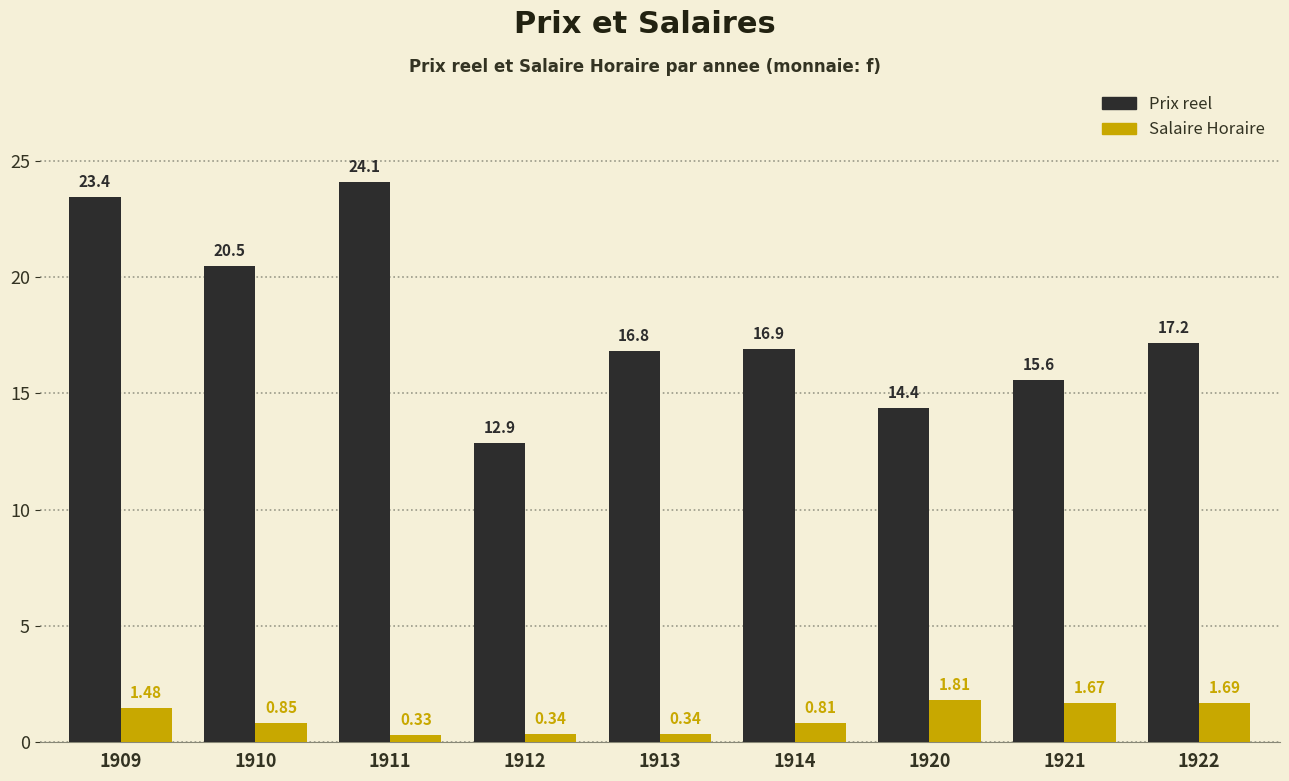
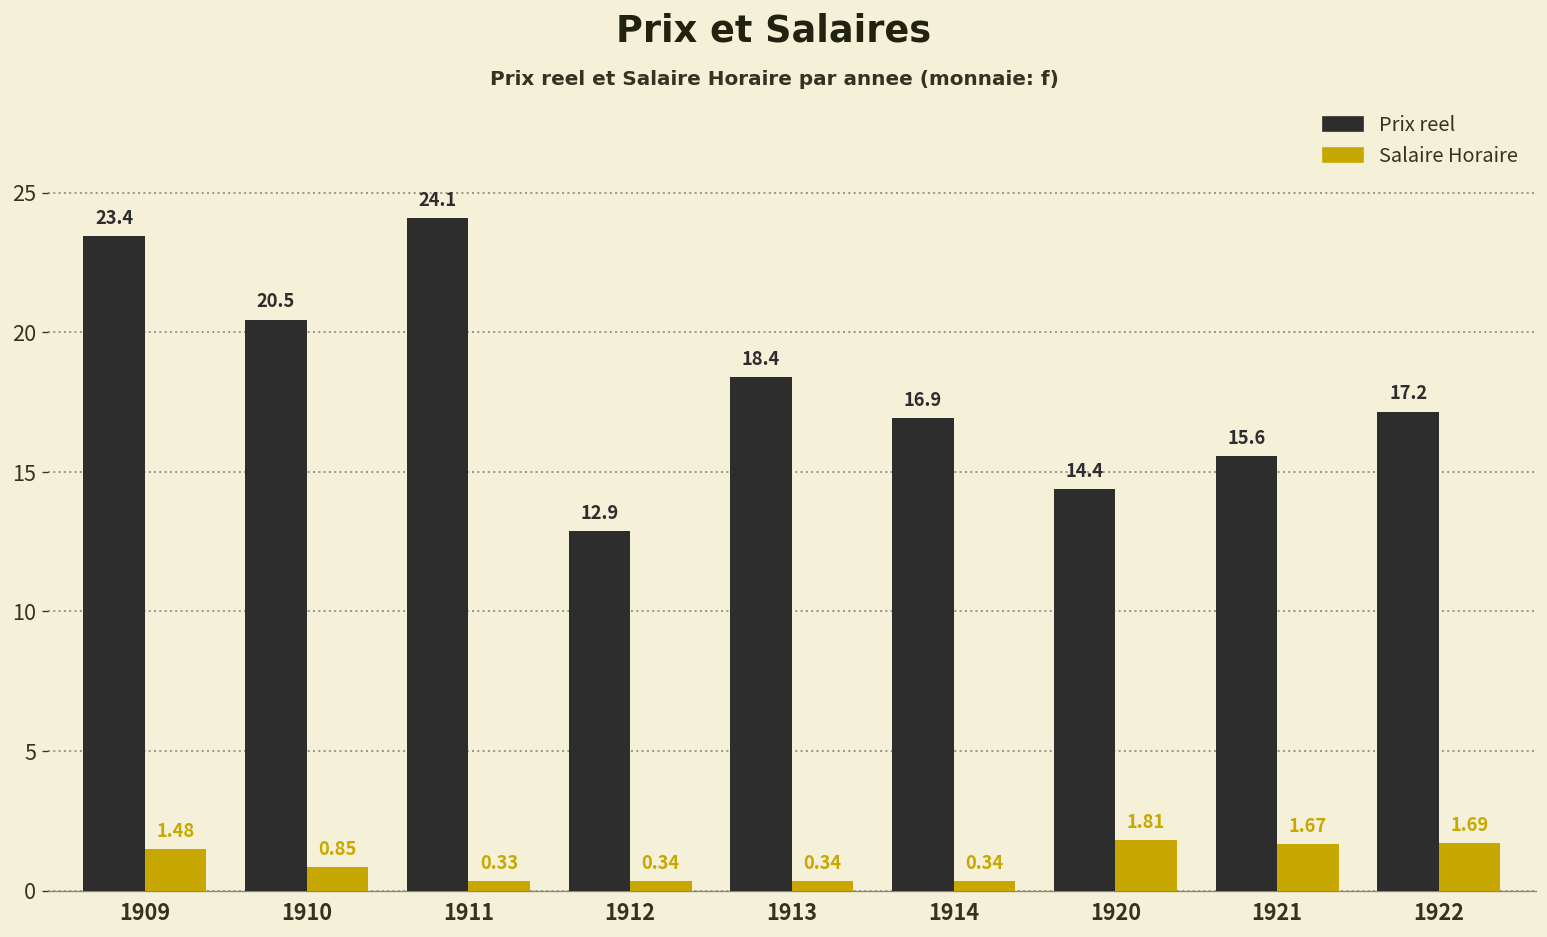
Prix reel, 1913: 16.8 -> 18.4
Salaire Horaire, 1914: 0.81 -> 0.34
